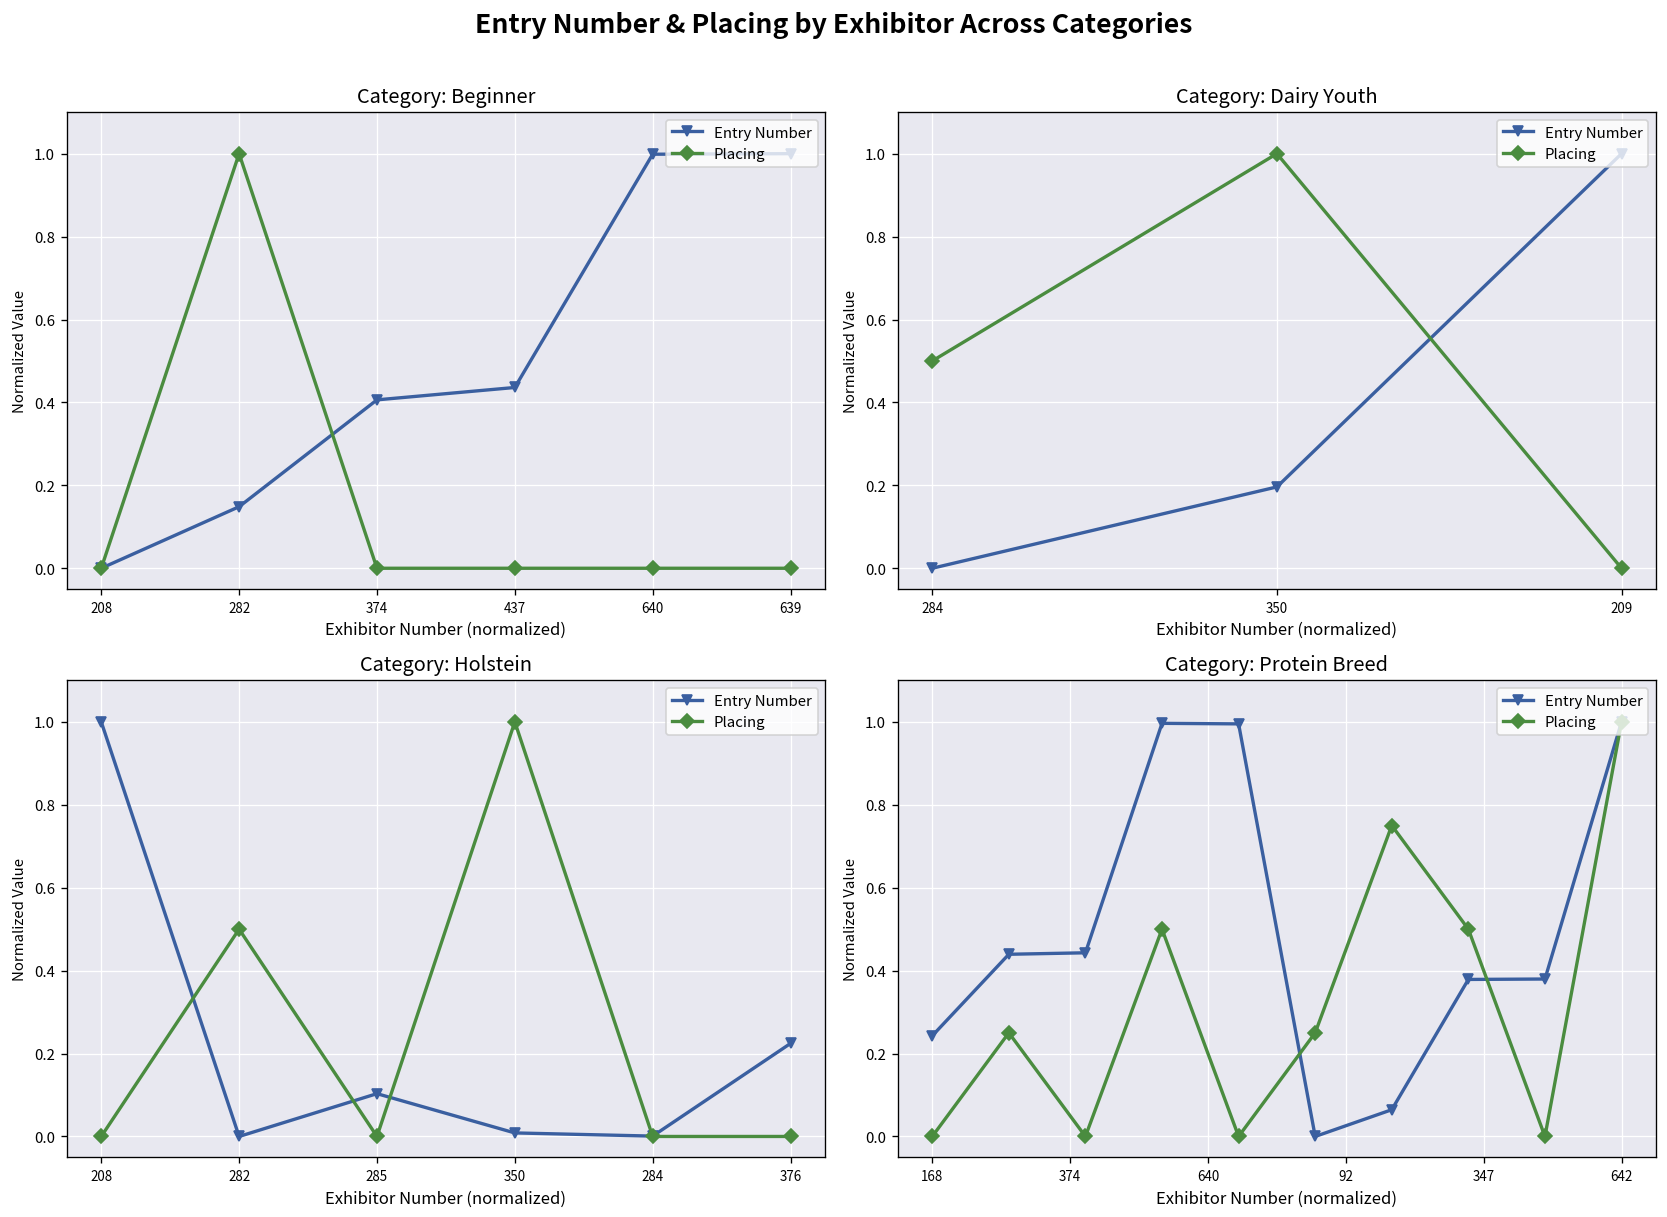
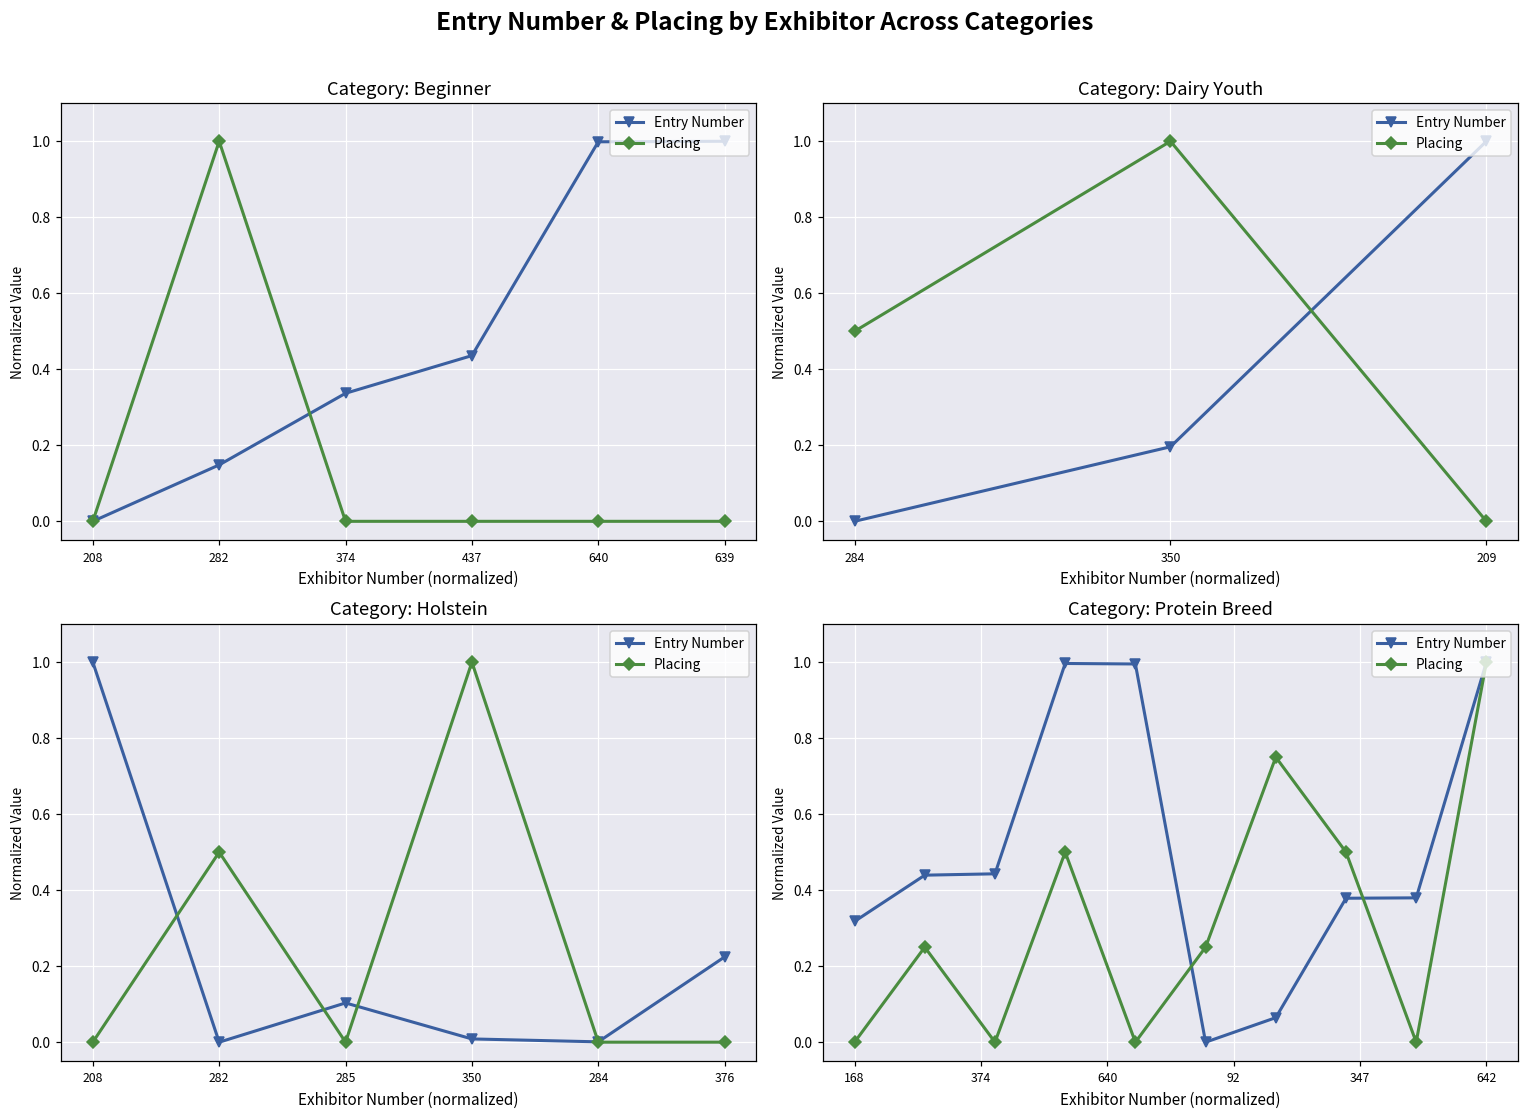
Category: Beginner, Entry Number, 374: 0.41 -> 0.34
Category: Protein Breed, Entry Number, 168: 0.24 -> 0.32
